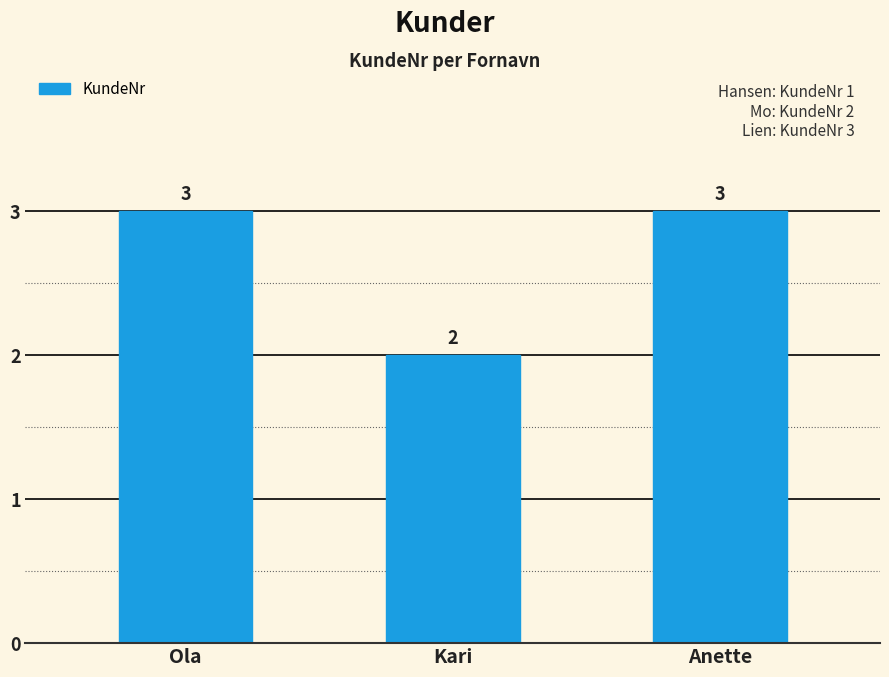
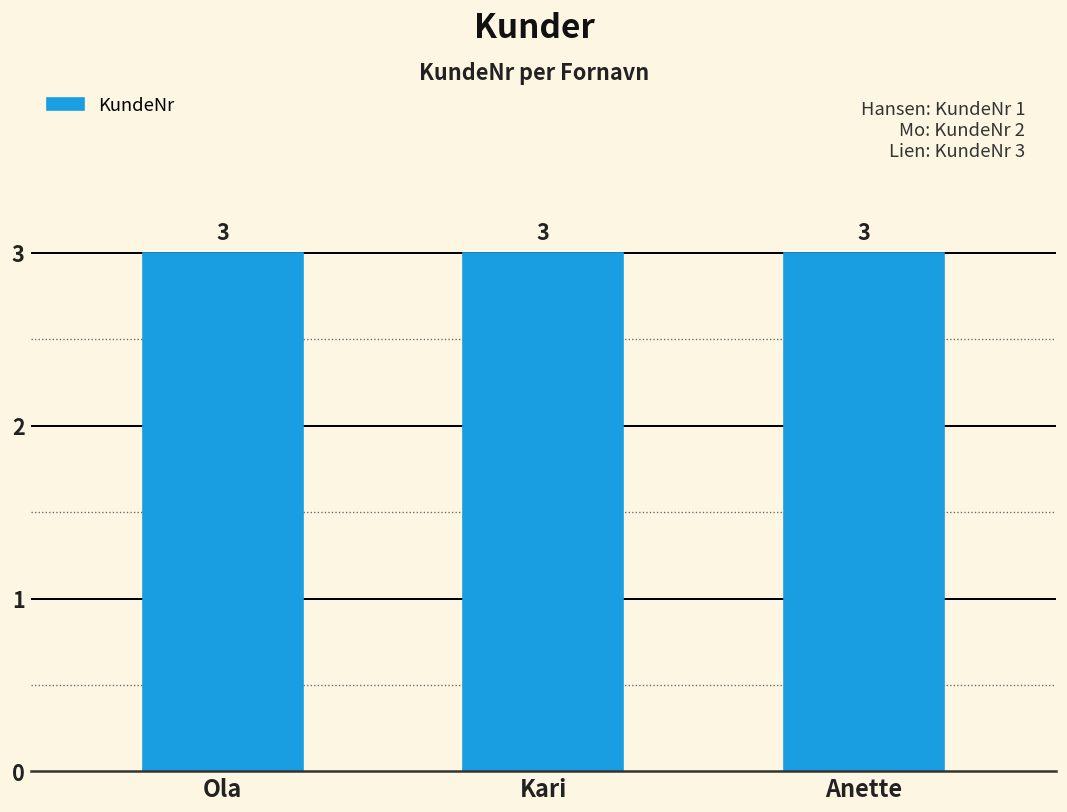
Kari: 2 -> 3
